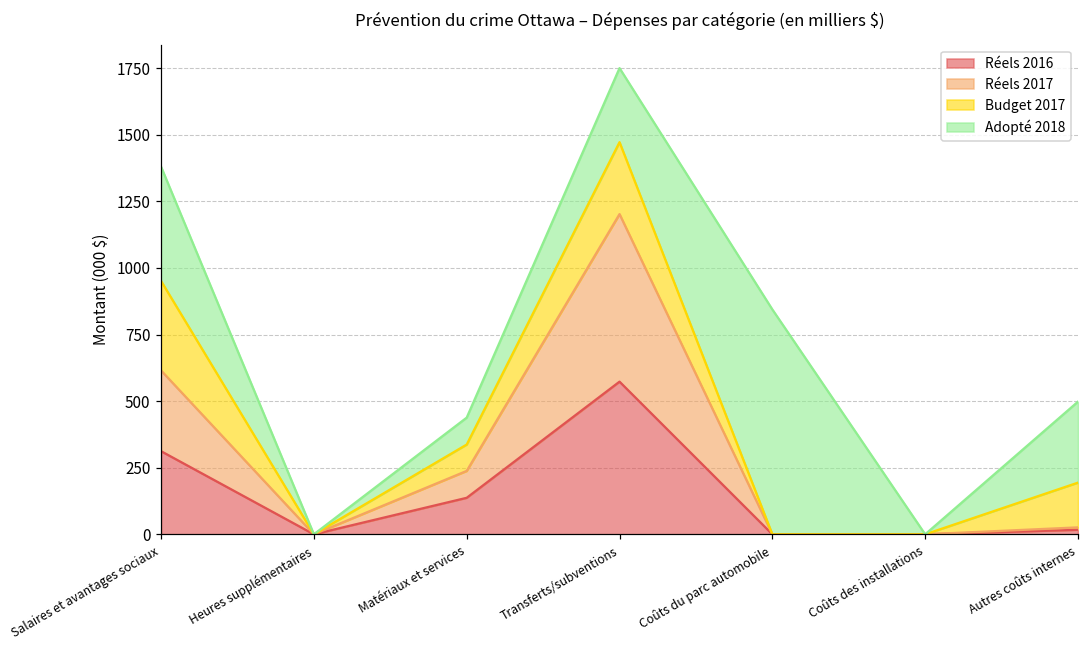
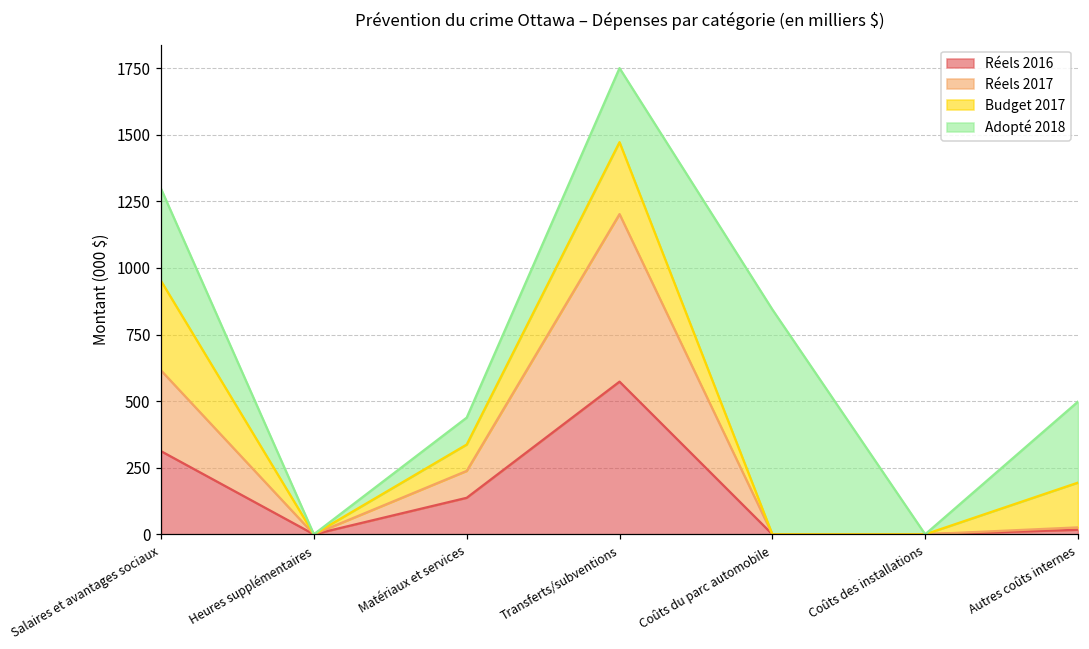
Adopté 2018, Salaires et avantages sociaux: 430 -> 350
